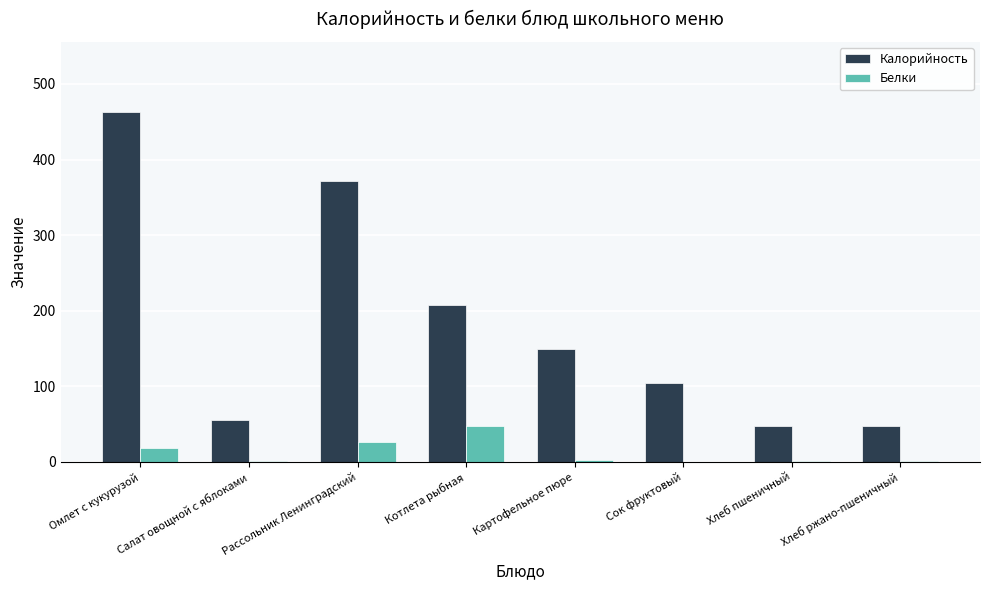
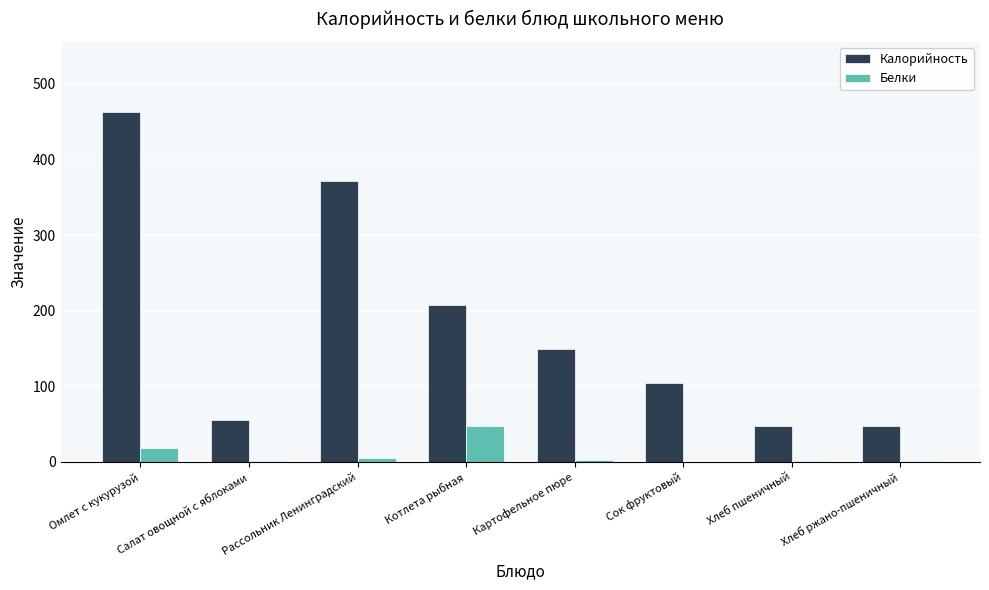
Белки, Рассольник Ленинградский: 30 -> 10
